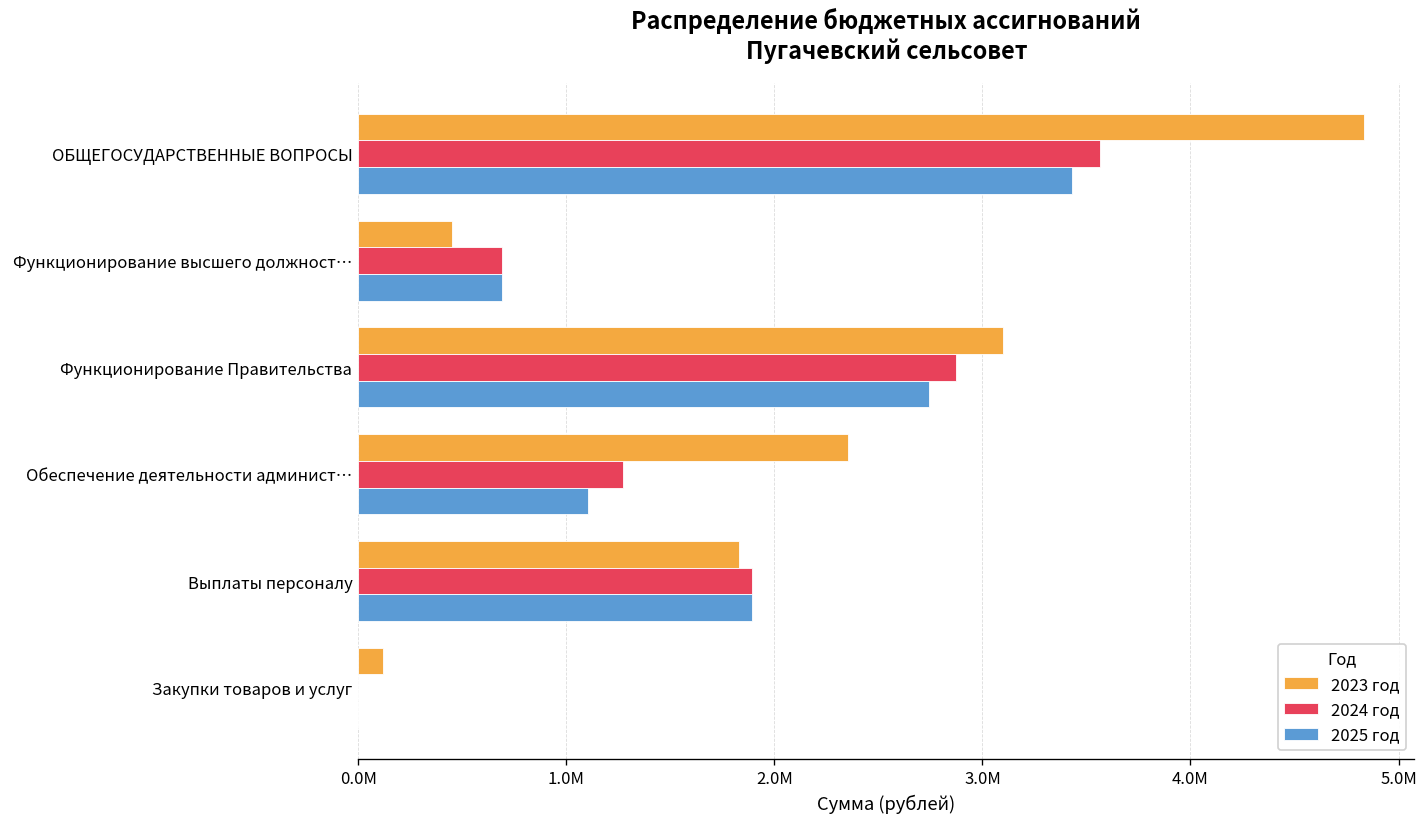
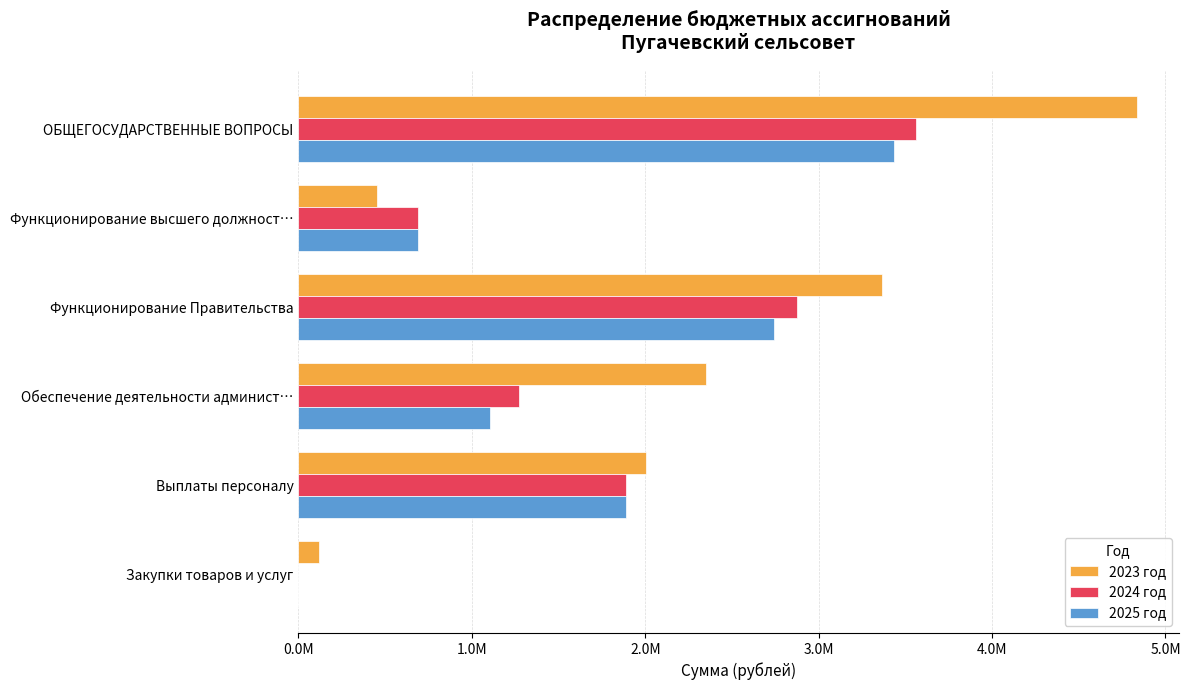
2023 год, Функционирование Правительства: 3100000 -> 3360000
2023 год, Выплаты персоналу: 1830000 -> 2000000
